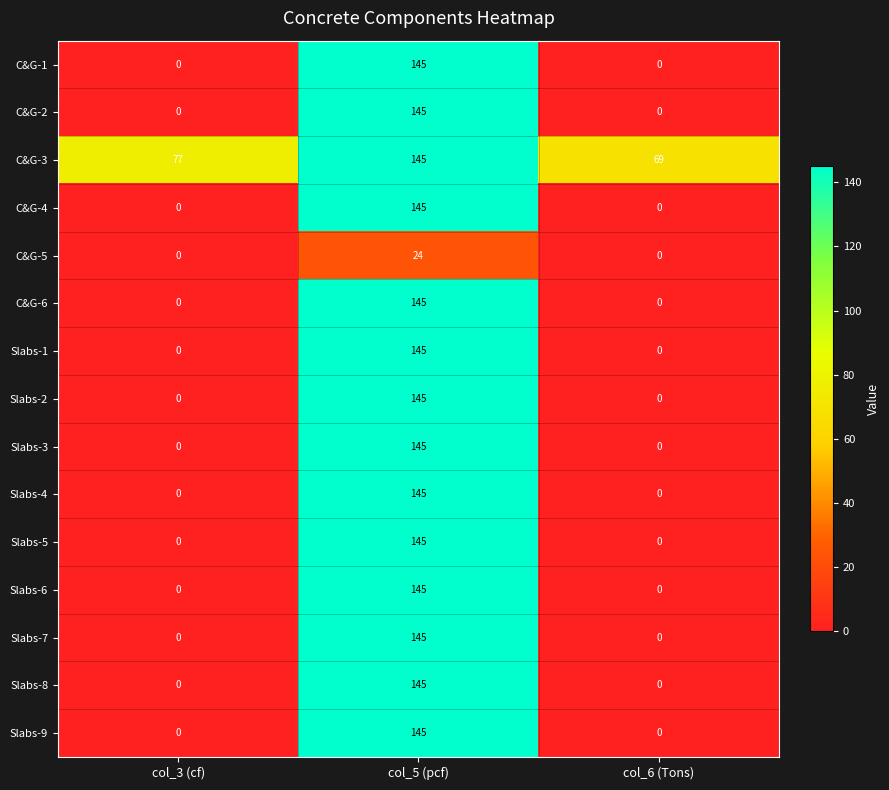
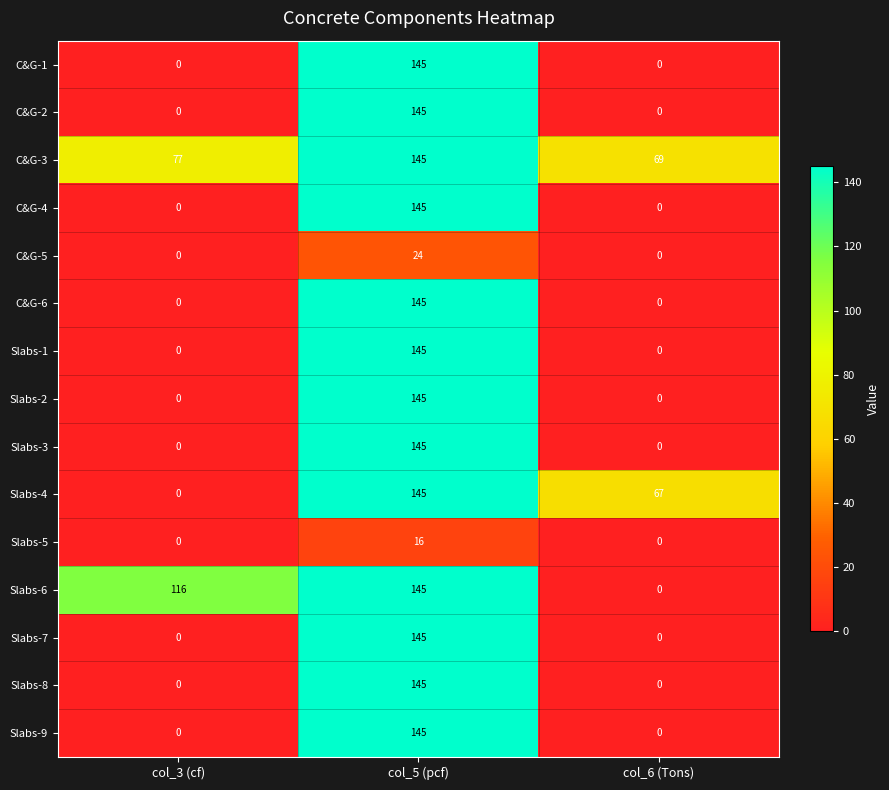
Slabs-4, col_6 (Tons): 0 -> 67
Slabs-5, col_5 (pcf): 145 -> 16
Slabs-6, col_3 (cf): 0 -> 116
